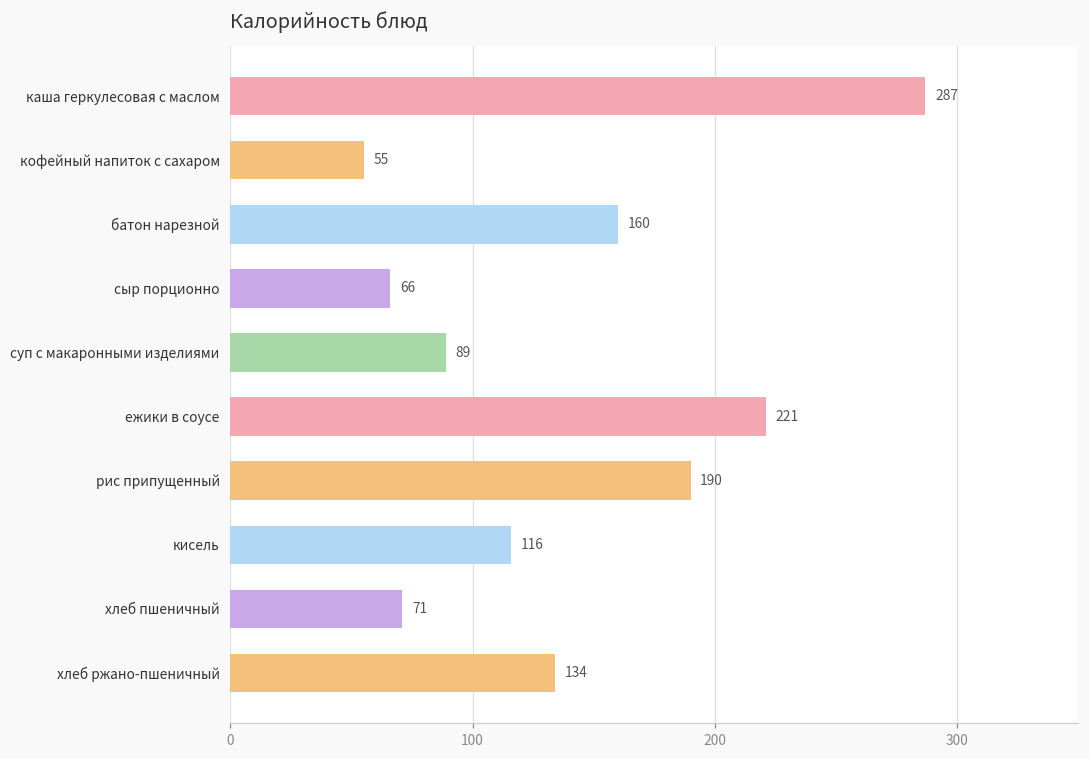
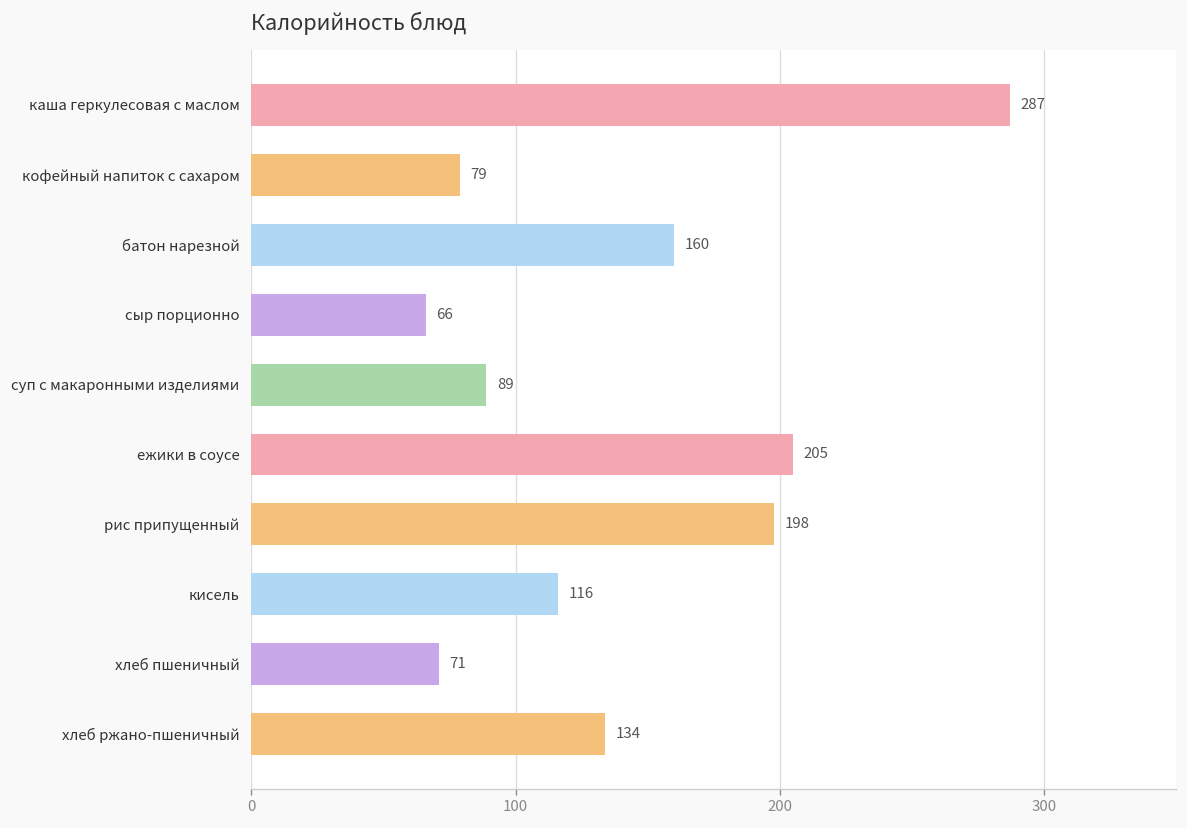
кофейный напиток с сахаром: 55 -> 79
ежики в соусе: 221 -> 205
рис припущенный: 190 -> 198
